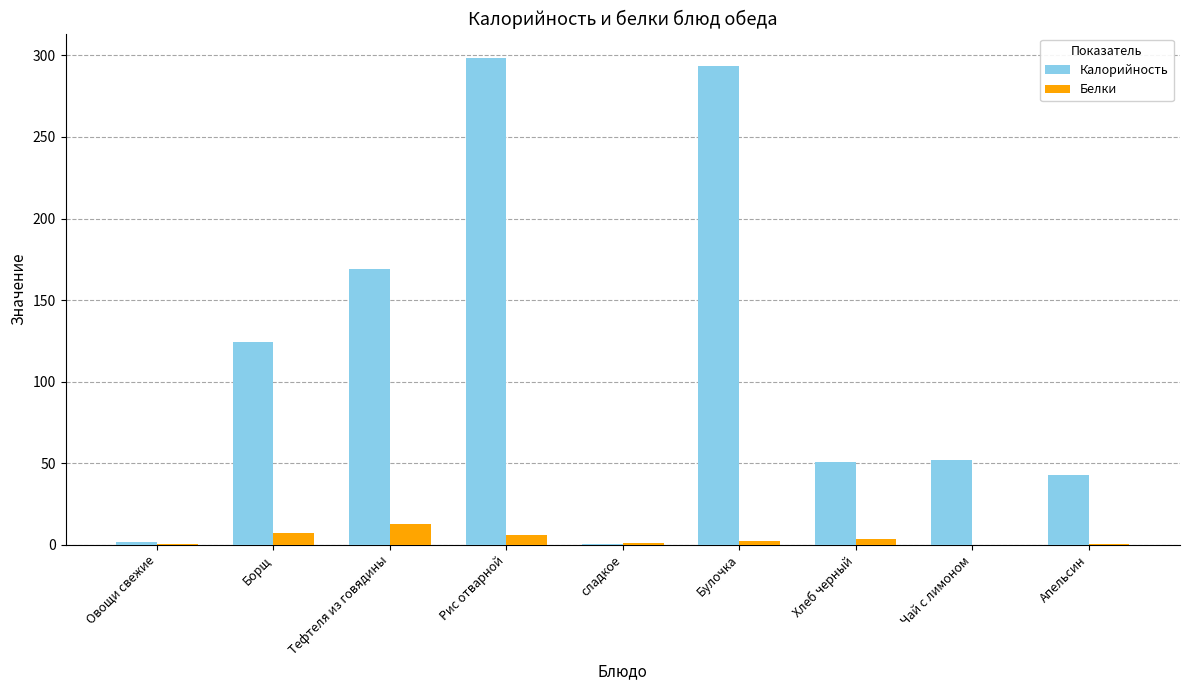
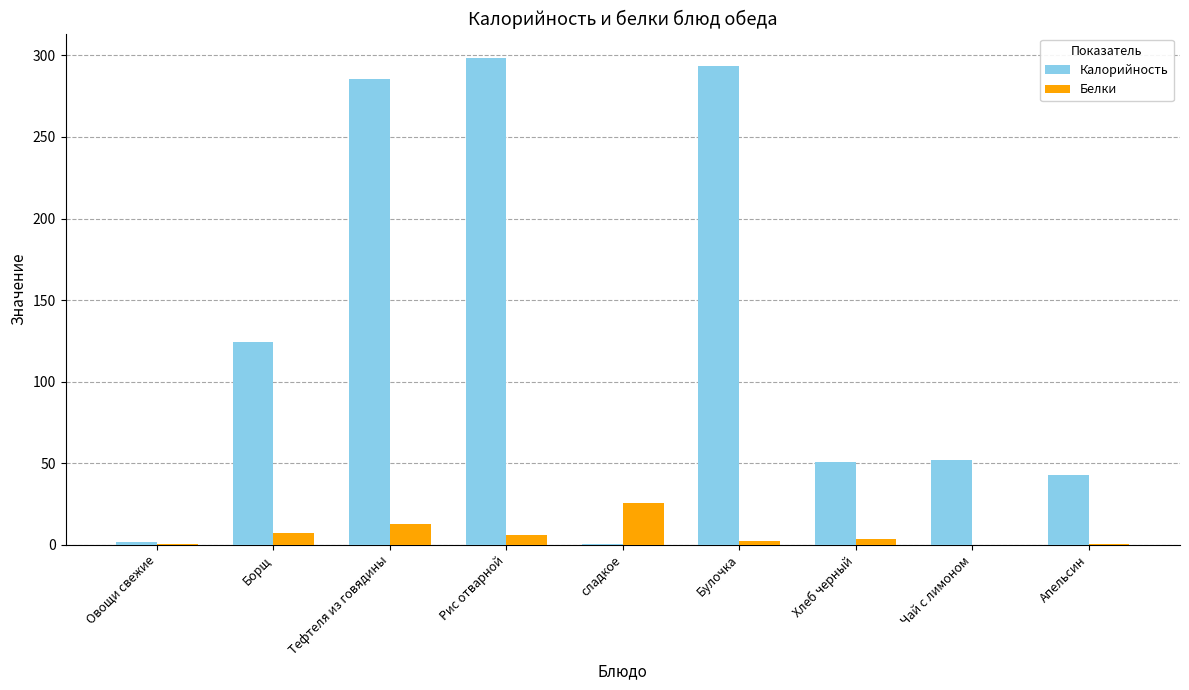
Калорийность, Тефтеля из говядины: 169 -> 285
Белки, сладкое: 1 -> 25
